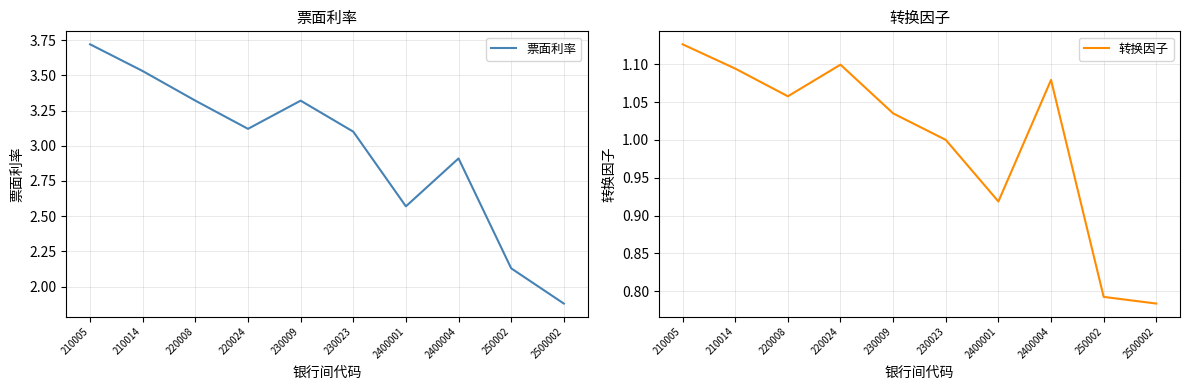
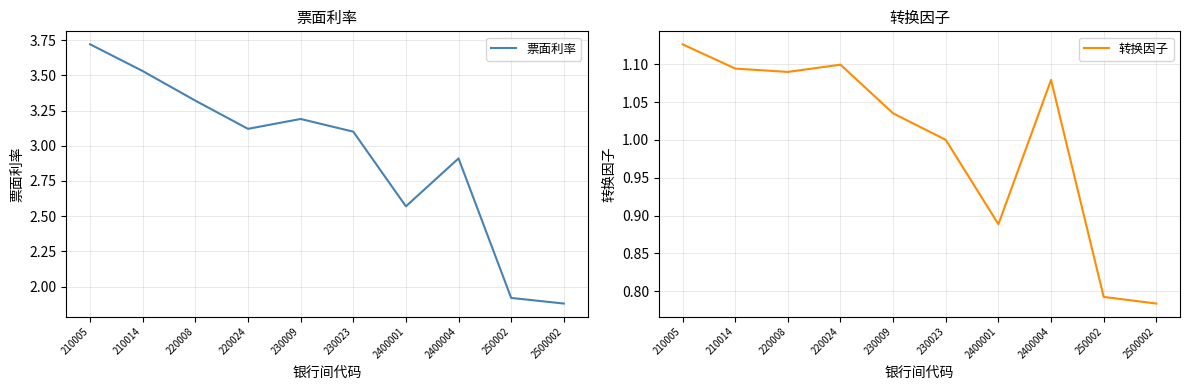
票面利率, 230009: 3.32 -> 3.19
票面利率, 250002: 2.13 -> 1.92
转换因子, 220008: 1.06 -> 1.09
转换因子, 2400001: 0.92 -> 0.89
